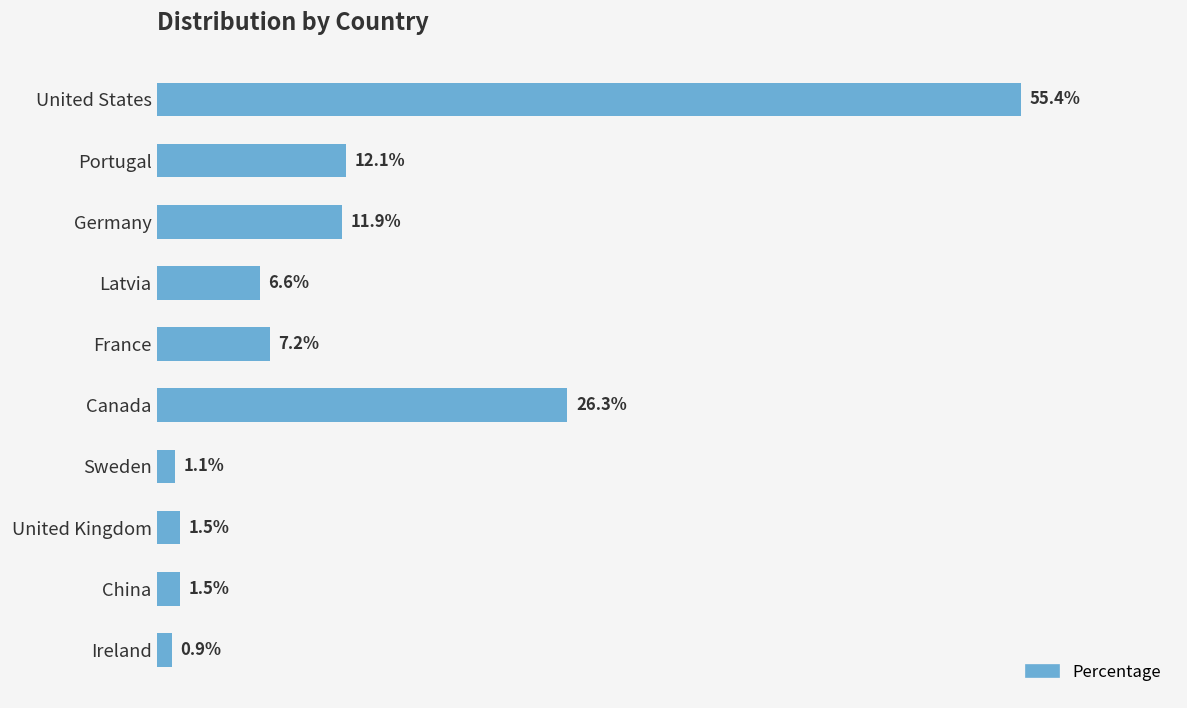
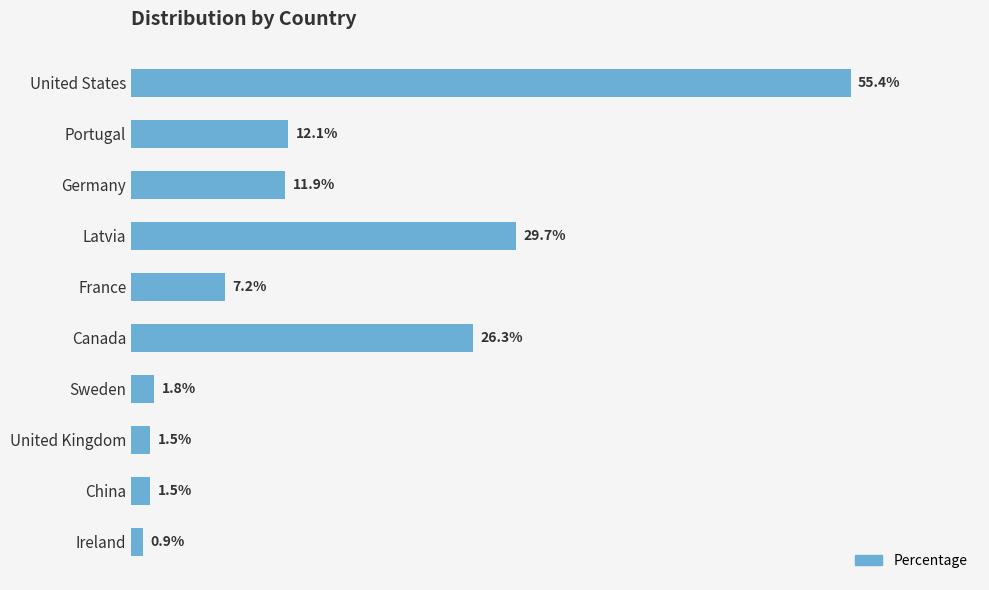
Latvia: 6.6% -> 29.7%
Sweden: 1.1% -> 1.8%
